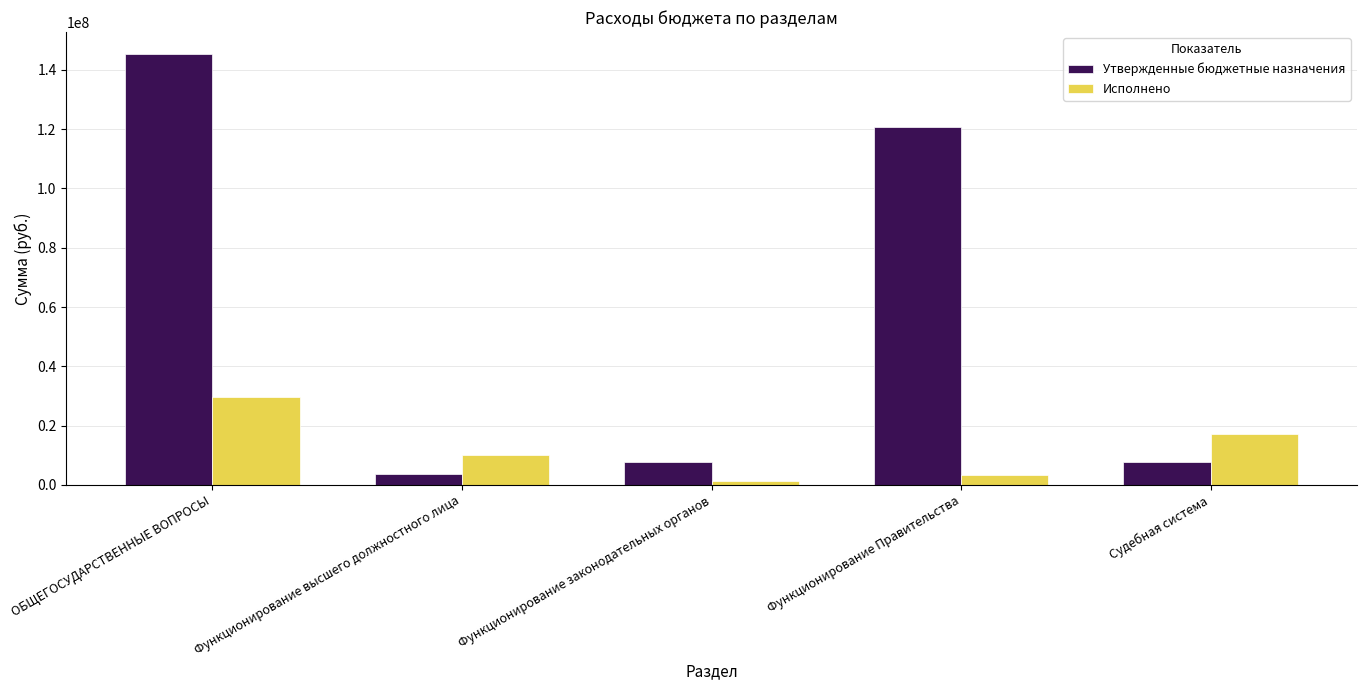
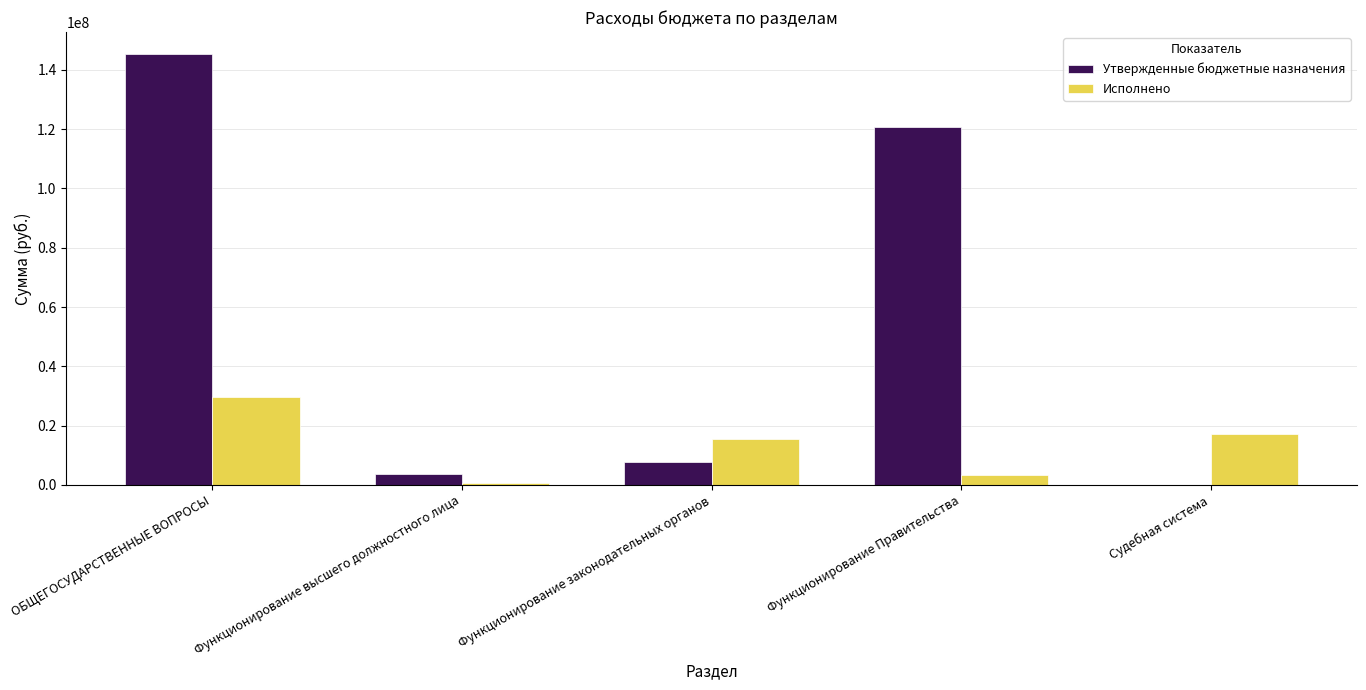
Исполнено, Функционирование высшего должностного лица: 10000000 -> 1000000
Исполнено, Функционирование законодательных органов: 1000000 -> 16000000
Утвержденные бюджетные назначения, Судебная система: 8000000 -> 0
